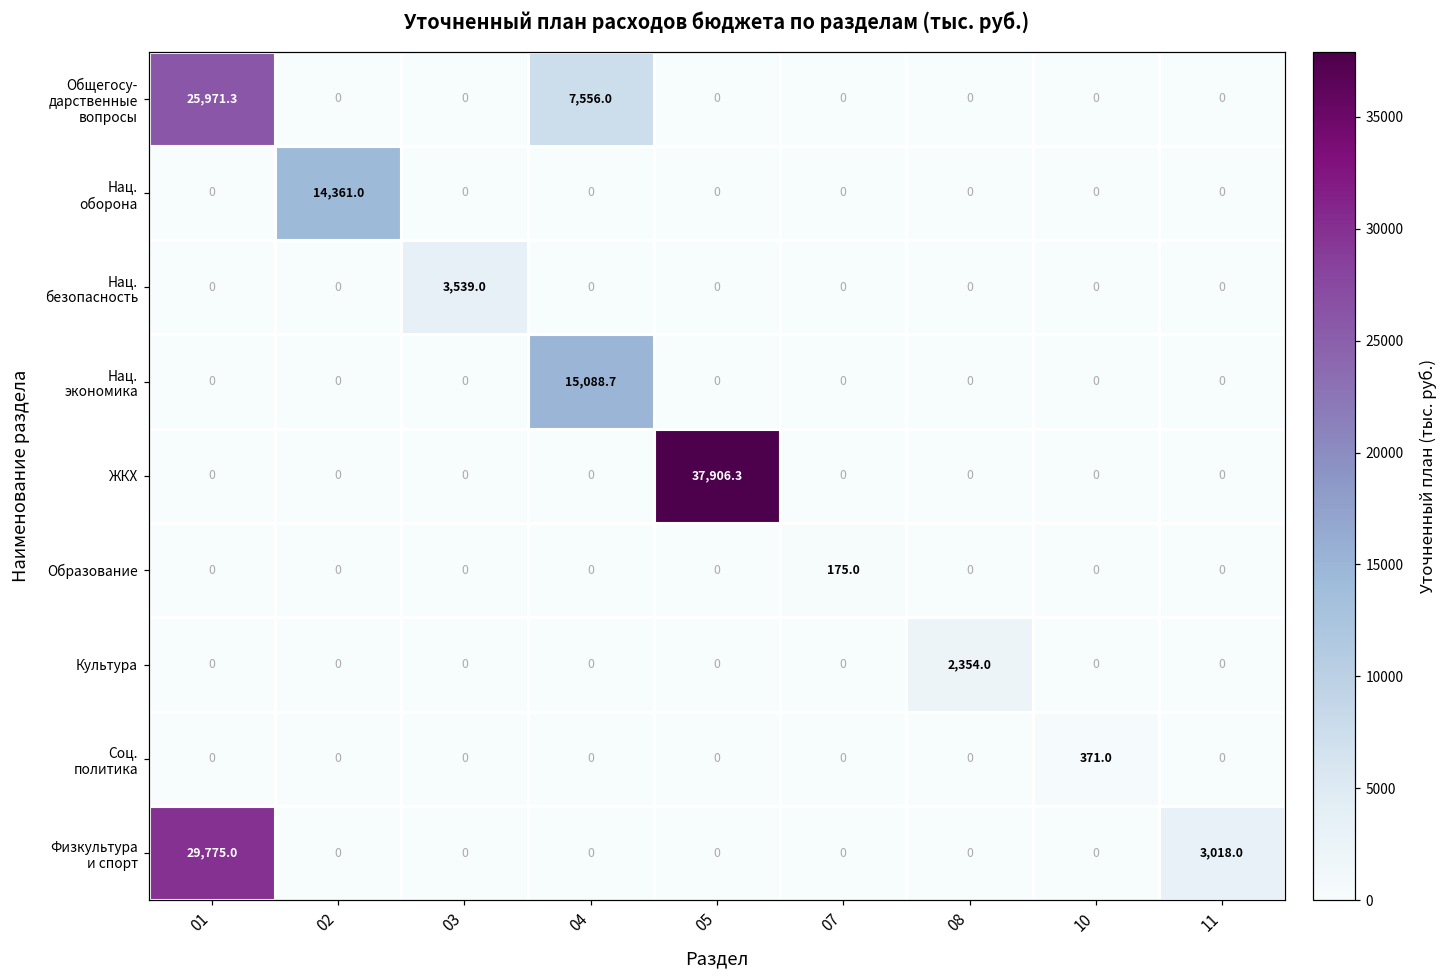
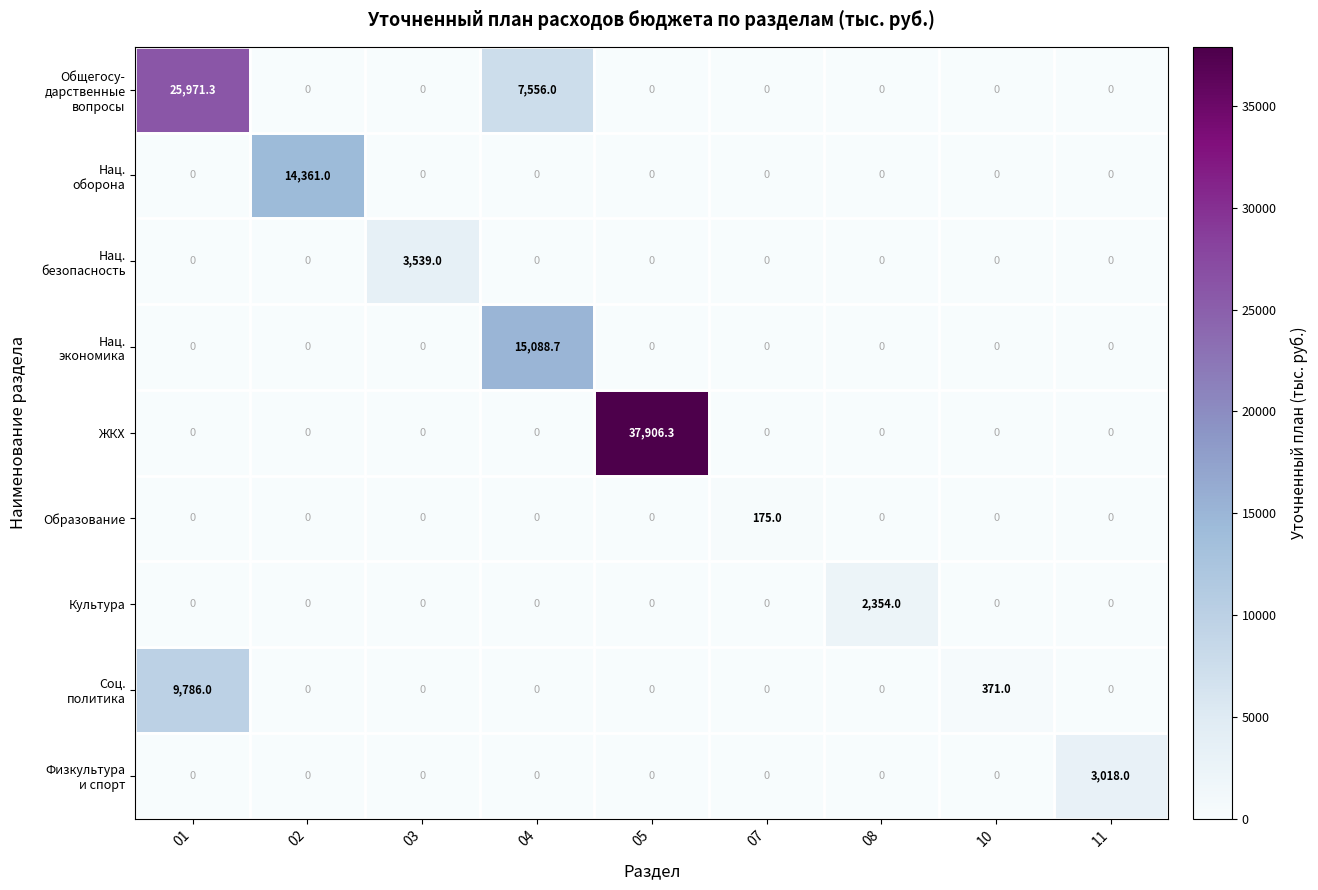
Соц. политика, 01: 0 -> 9,786.0
Физкультура и спорт, 01: 29,775.0 -> 0
